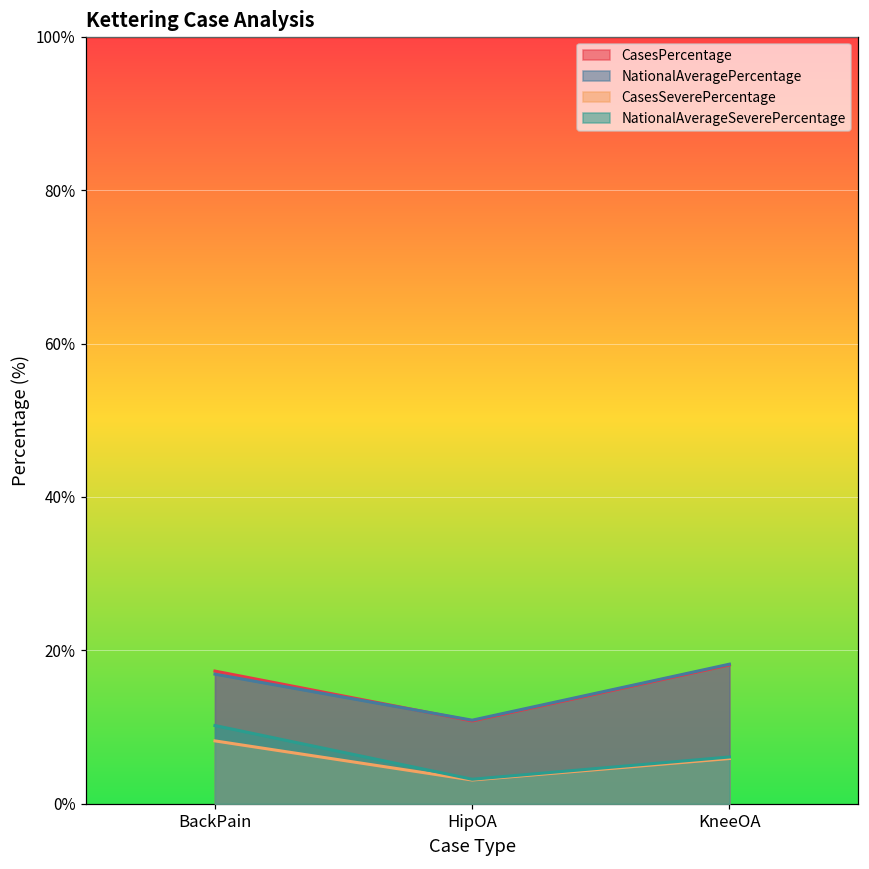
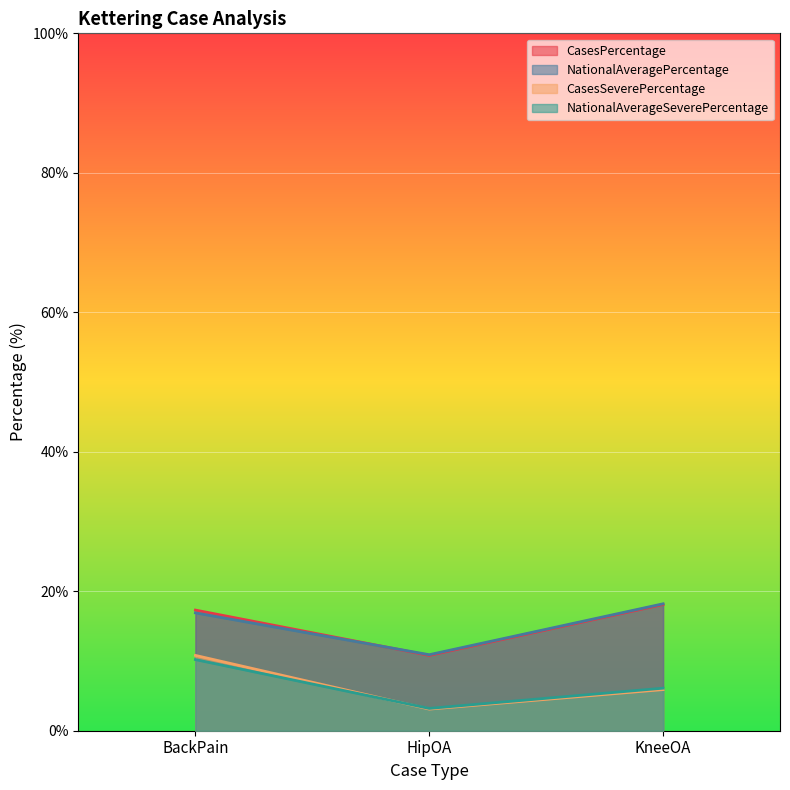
CasesSeverePercentage, BackPain: 8% -> 11%
